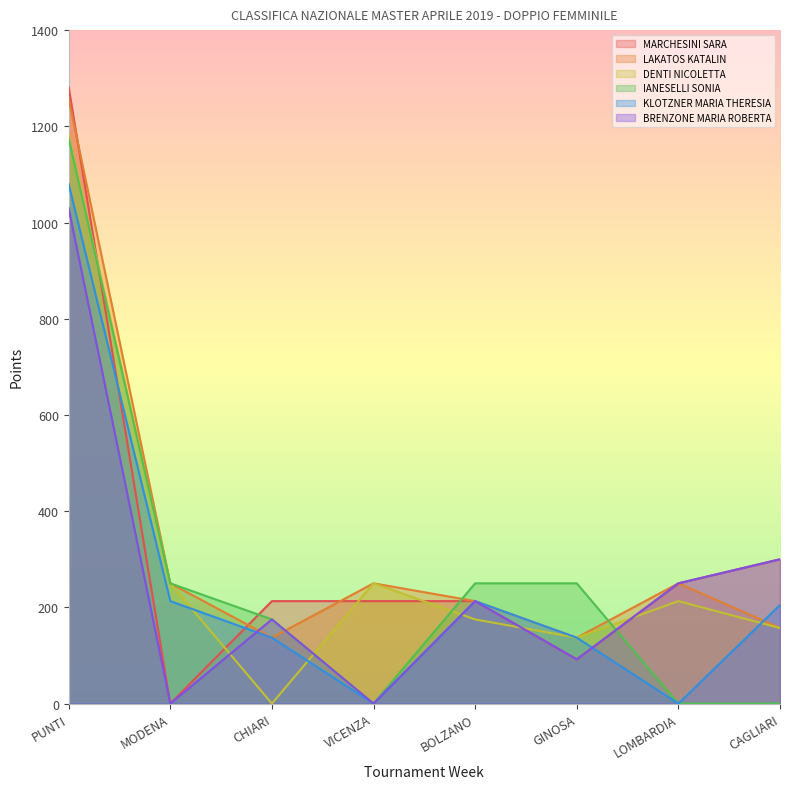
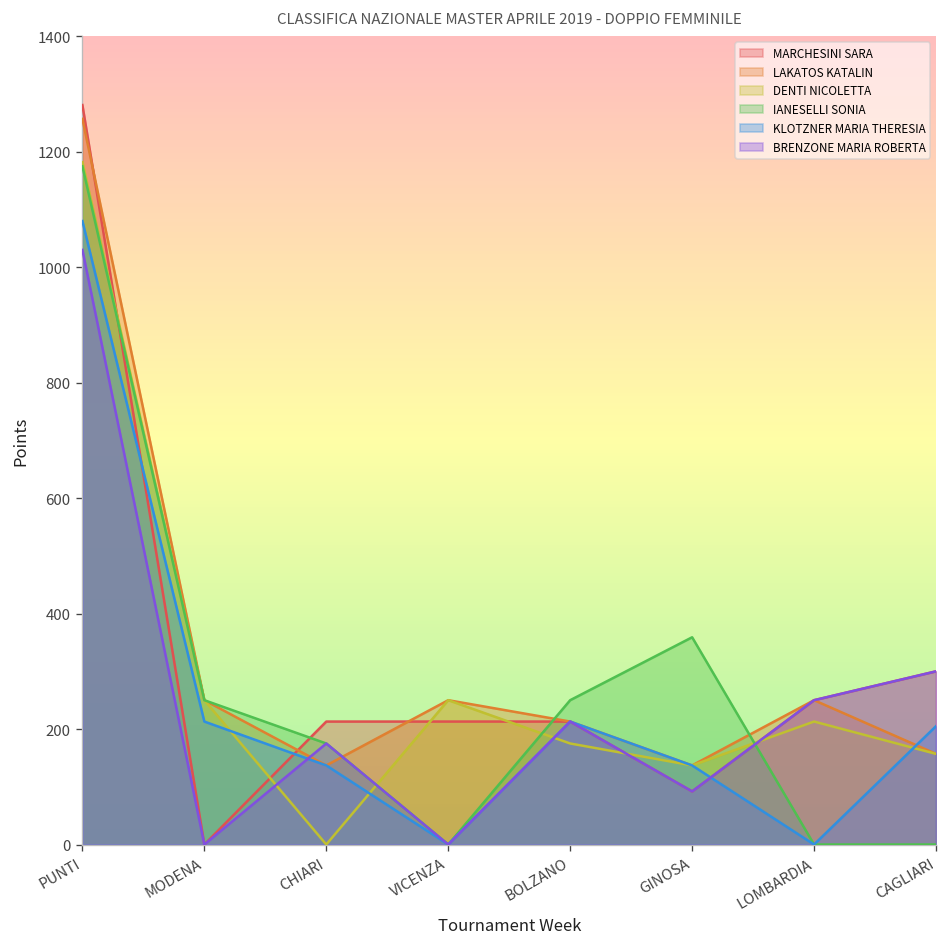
IANESELLI SONIA, GINOSA: 250 -> 360
